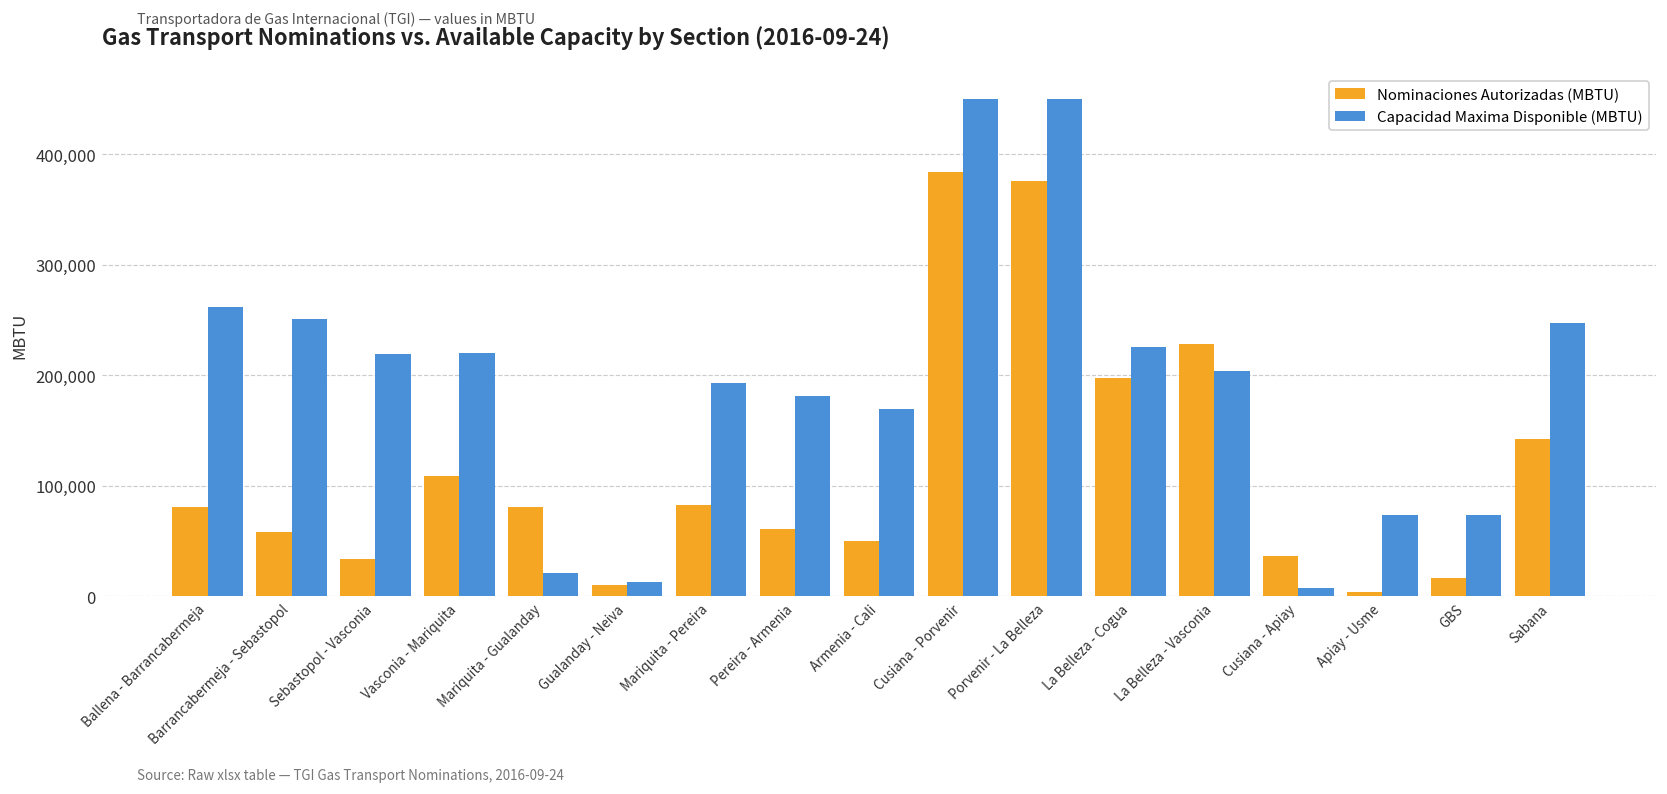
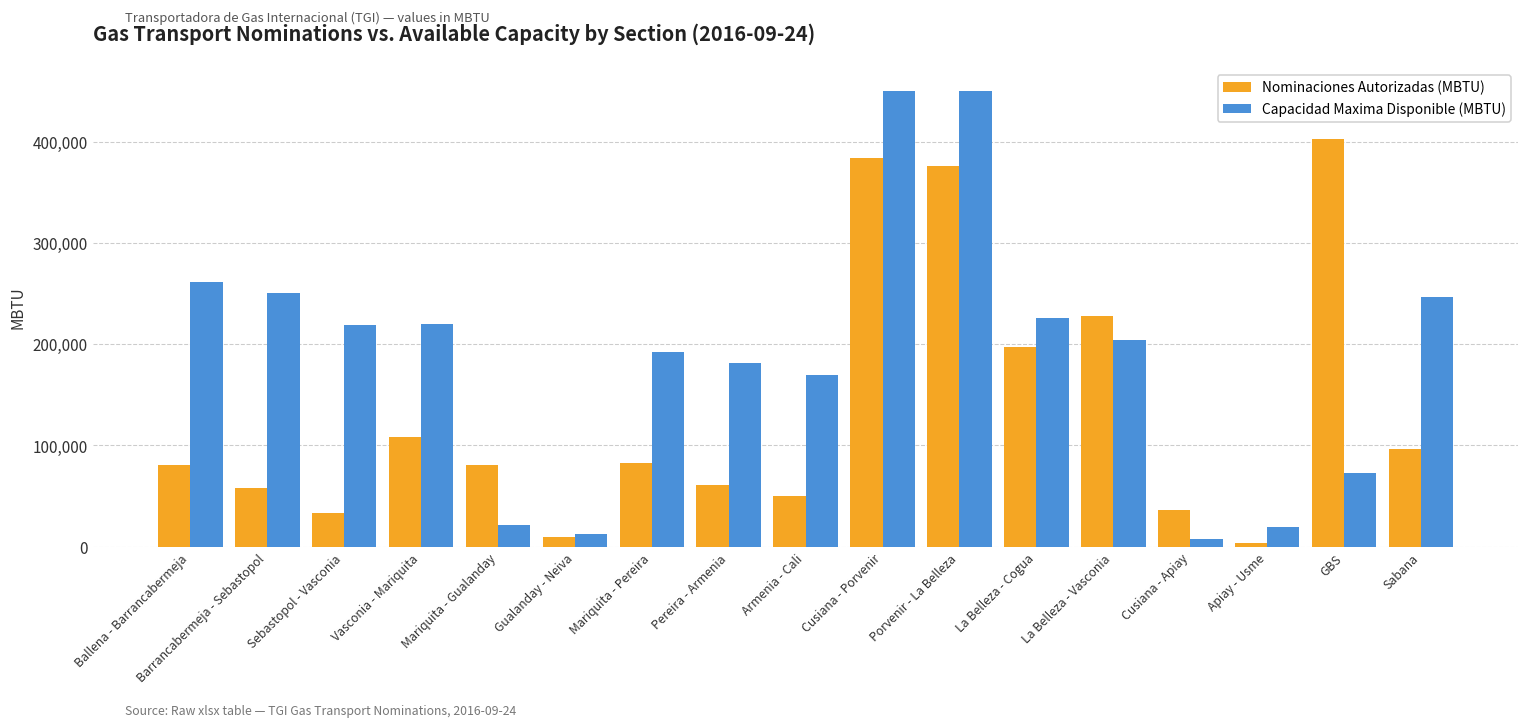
Capacidad Maxima Disponible (MBTU), Apiay - Usme: 70,000 -> 20,000
Nominaciones Autorizadas (MBTU), GBS: 20,000 -> 400,000
Nominaciones Autorizadas (MBTU), Sabana: 140,000 -> 100,000
